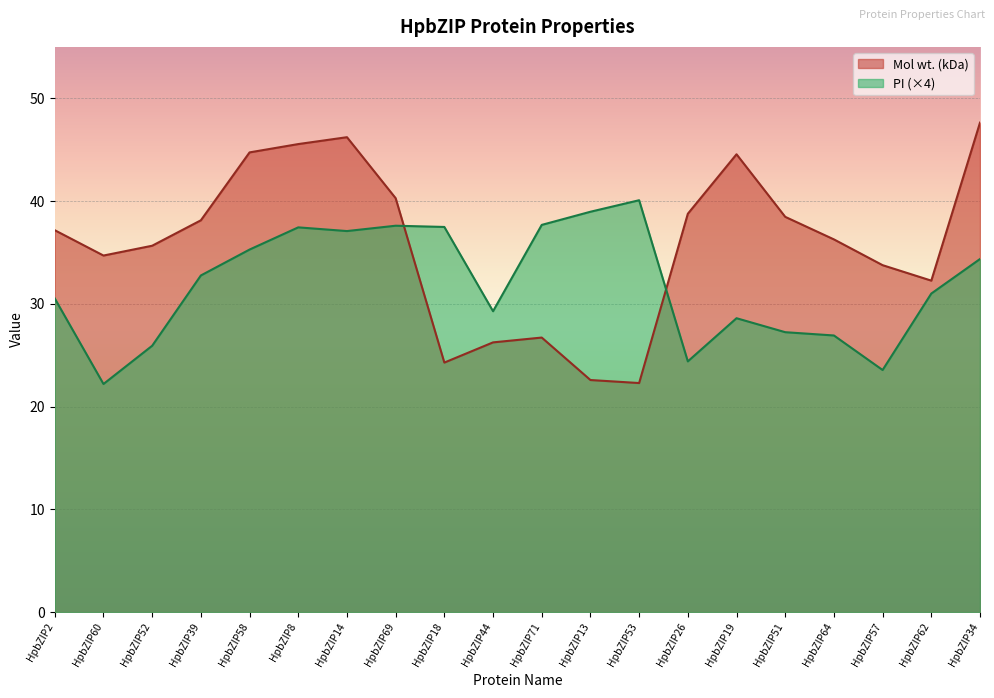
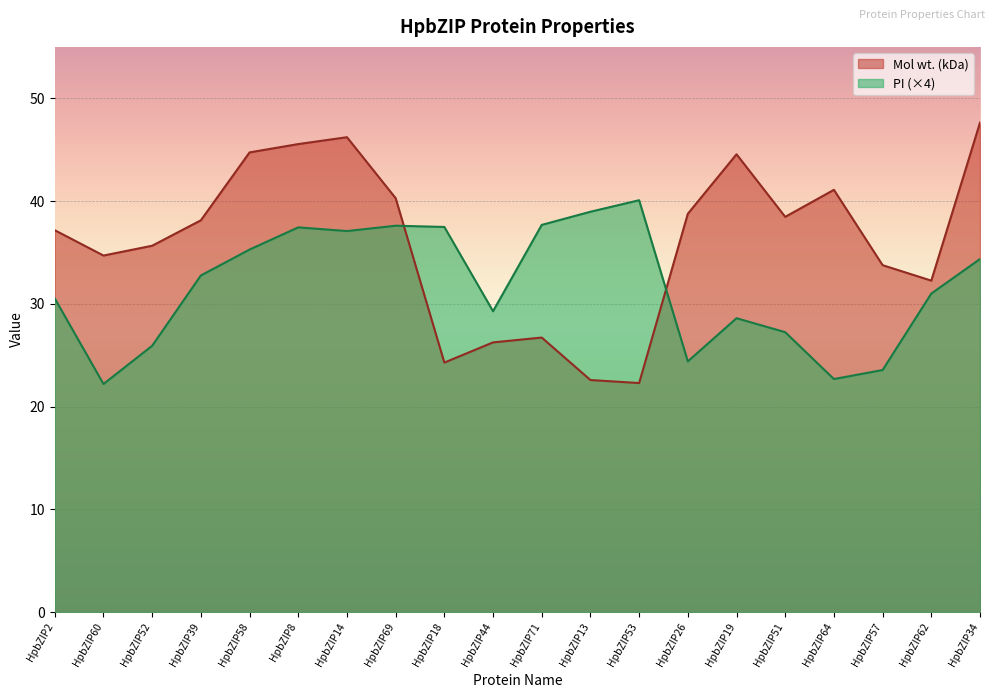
Mol wt. (kDa), HpbZIP64: 36.3 -> 41.1
PI (×4), HpbZIP64: 26.9 -> 22.7
